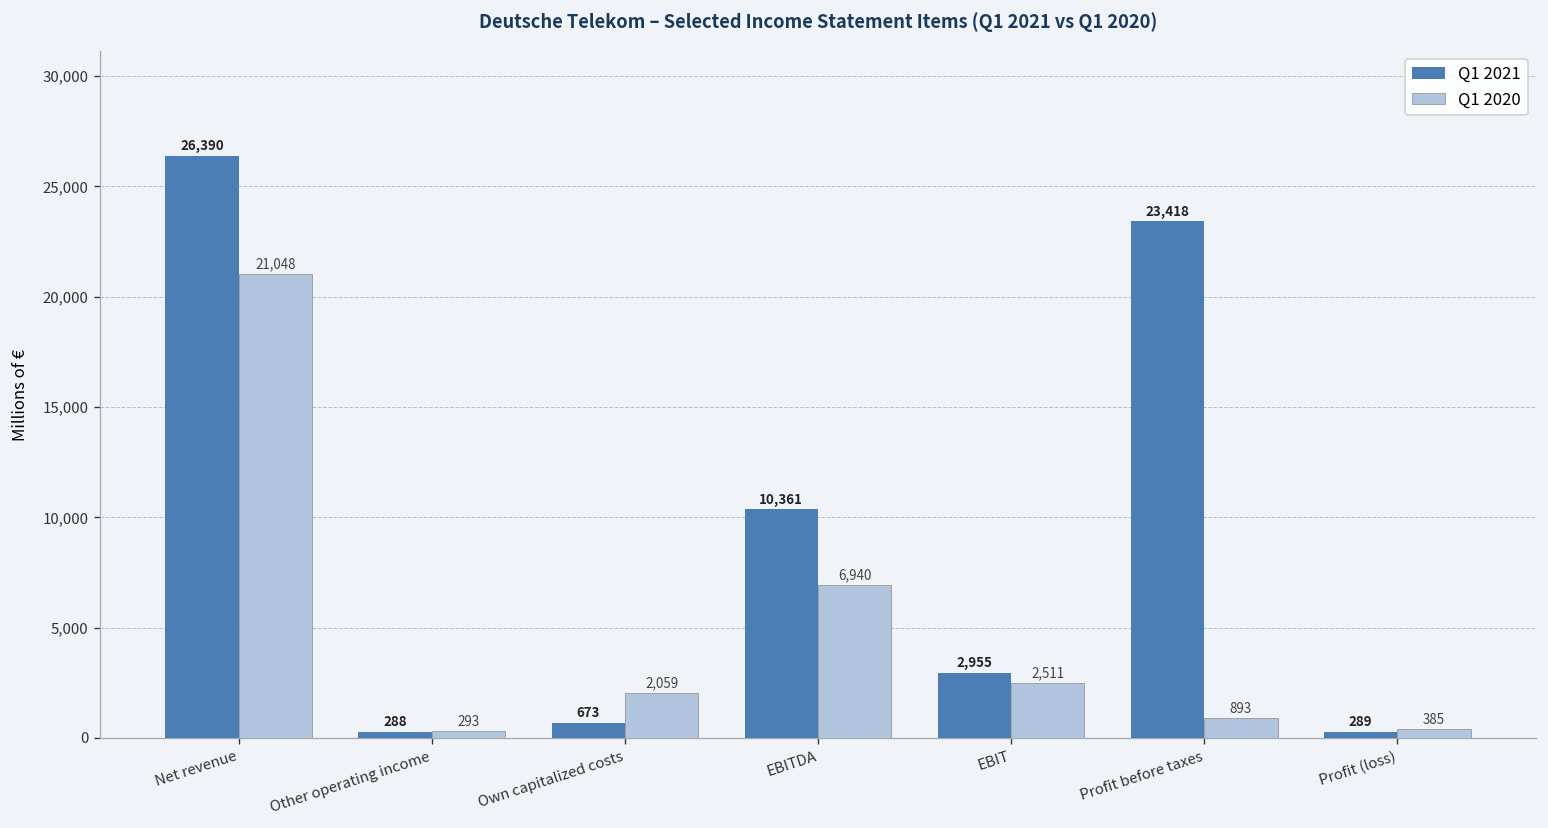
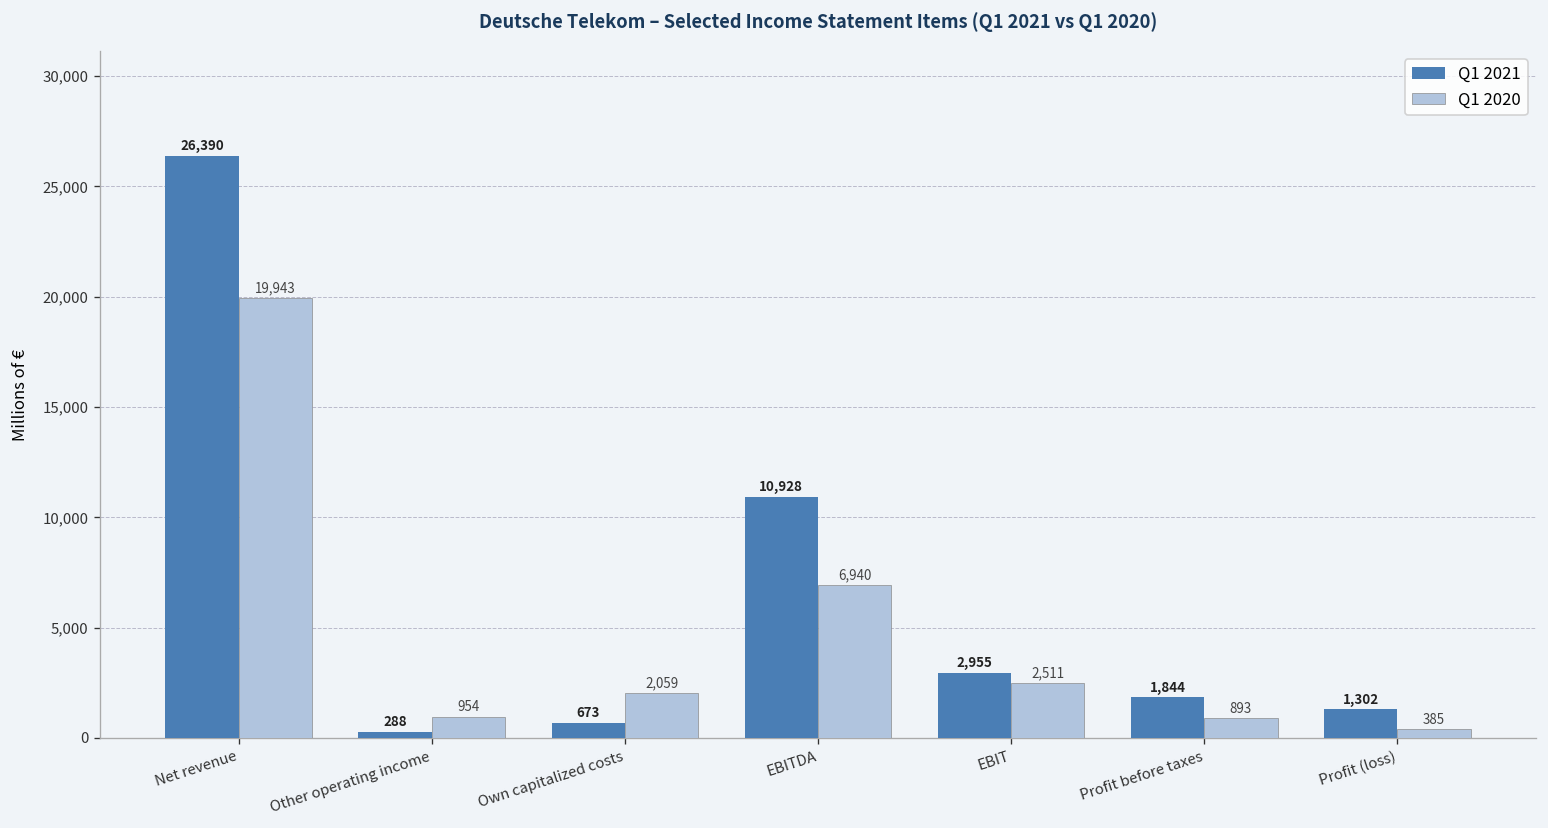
Q1 2020, Net revenue: 21,048 -> 19,943
Q1 2020, Other operating income: 293 -> 954
Q1 2021, EBITDA: 10,361 -> 10,928
Q1 2021, Profit before taxes: 23,418 -> 1,844
Q1 2021, Profit (loss): 289 -> 1,302
